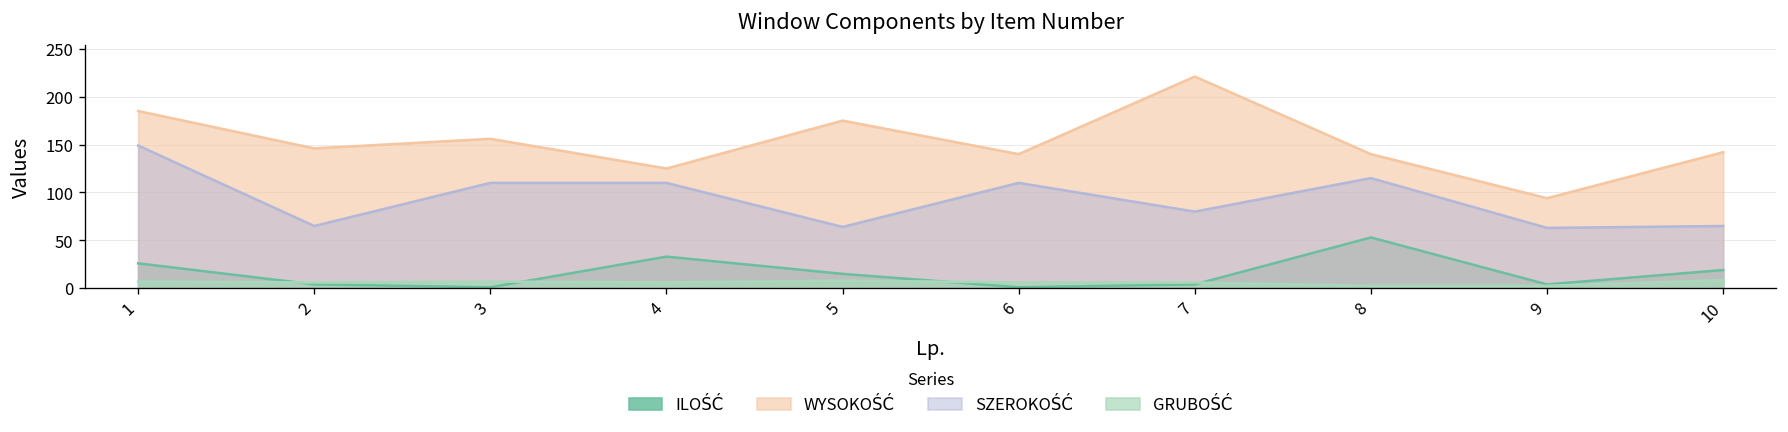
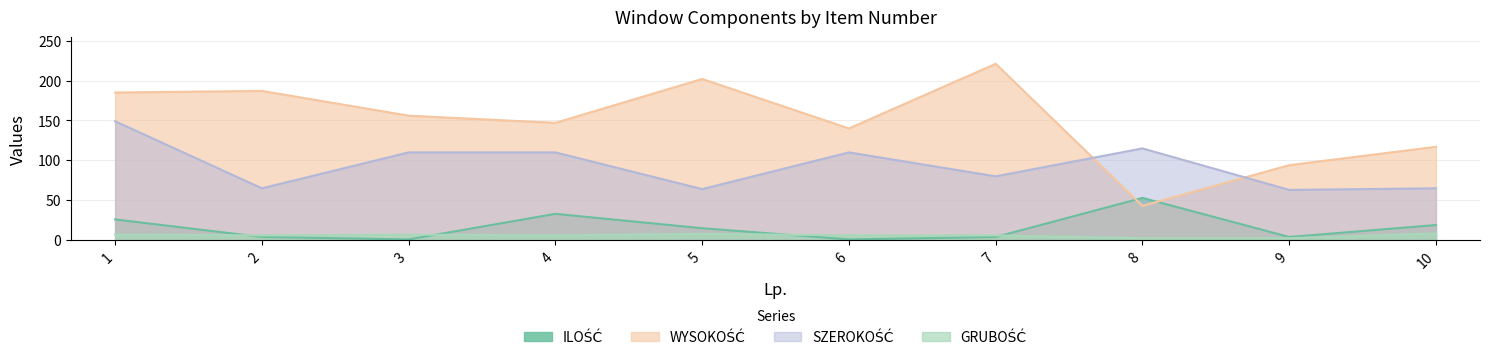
WYSOKOŚĆ, 2: 150 -> 190
WYSOKOŚĆ, 4: 130 -> 150
WYSOKOŚĆ, 5: 180 -> 200
WYSOKOŚĆ, 8: 140 -> 40
WYSOKOŚĆ, 10: 140 -> 120
